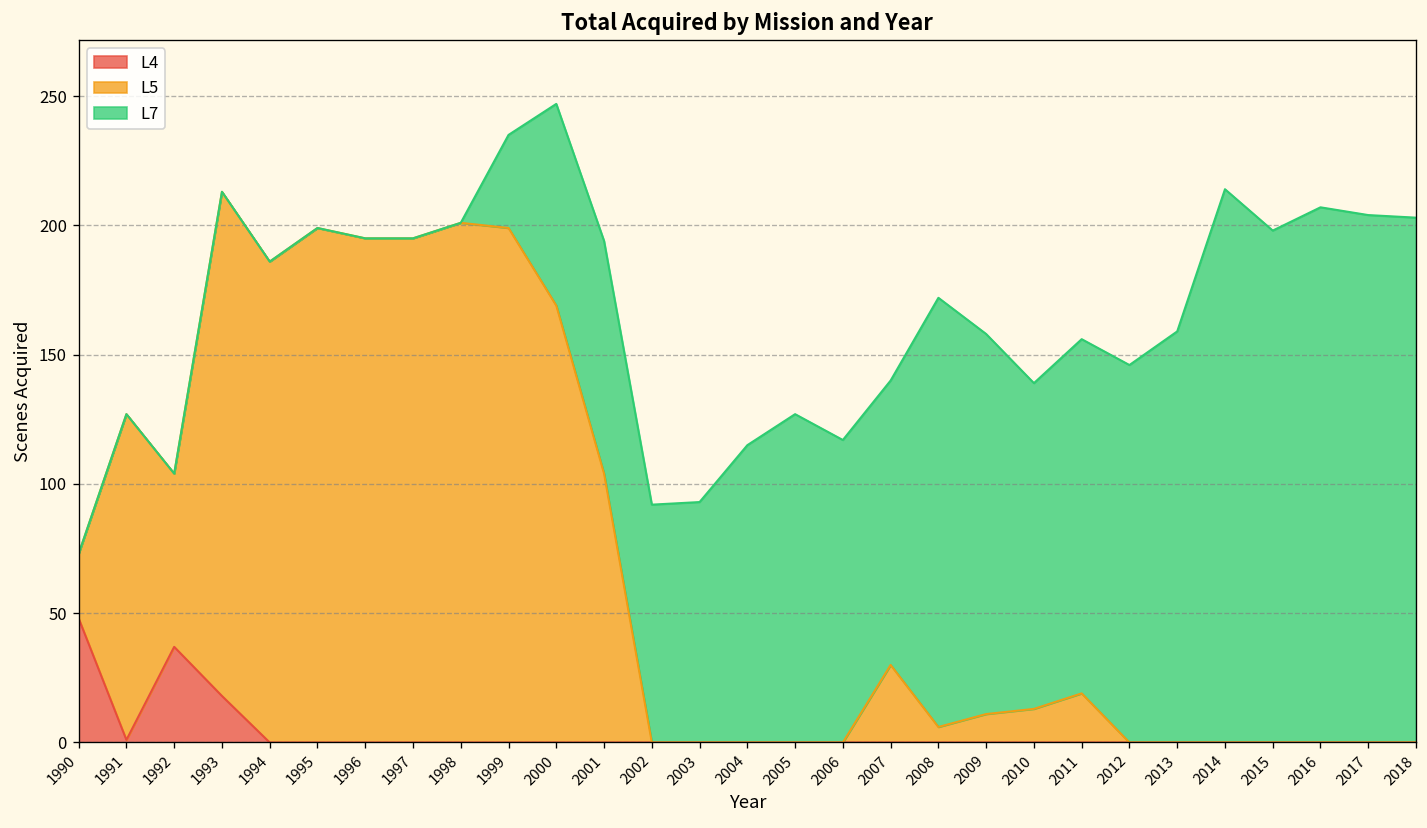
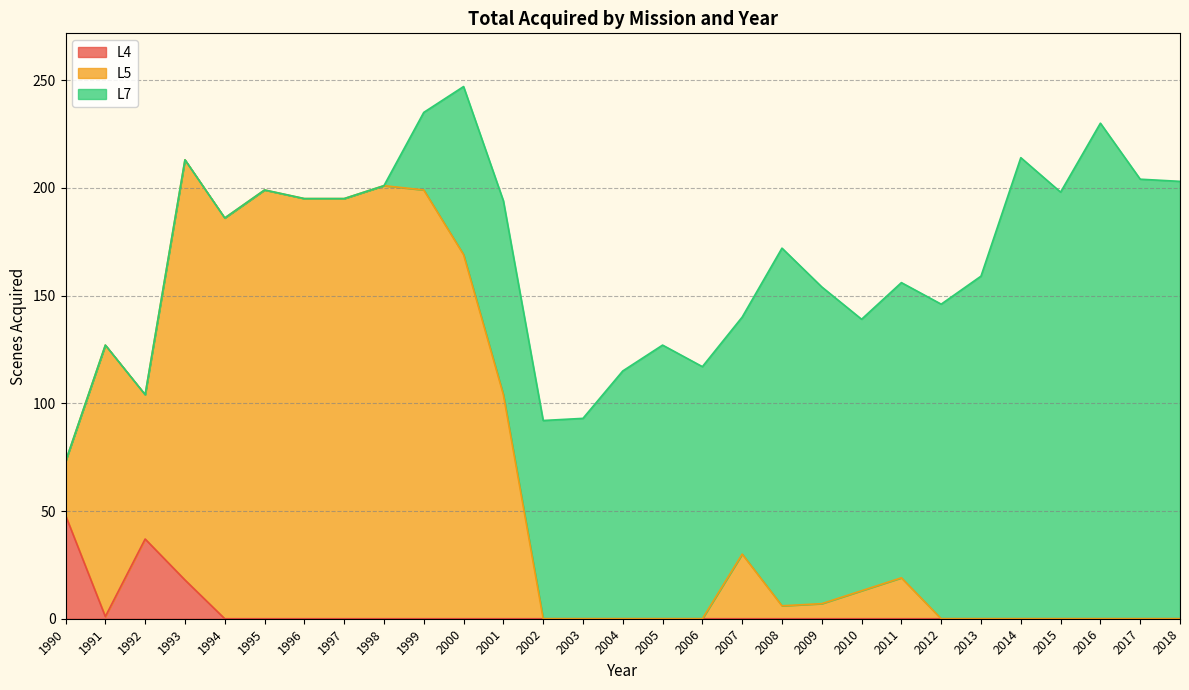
L5, 2009: 11 -> 7
L7, 2016: 207 -> 230
